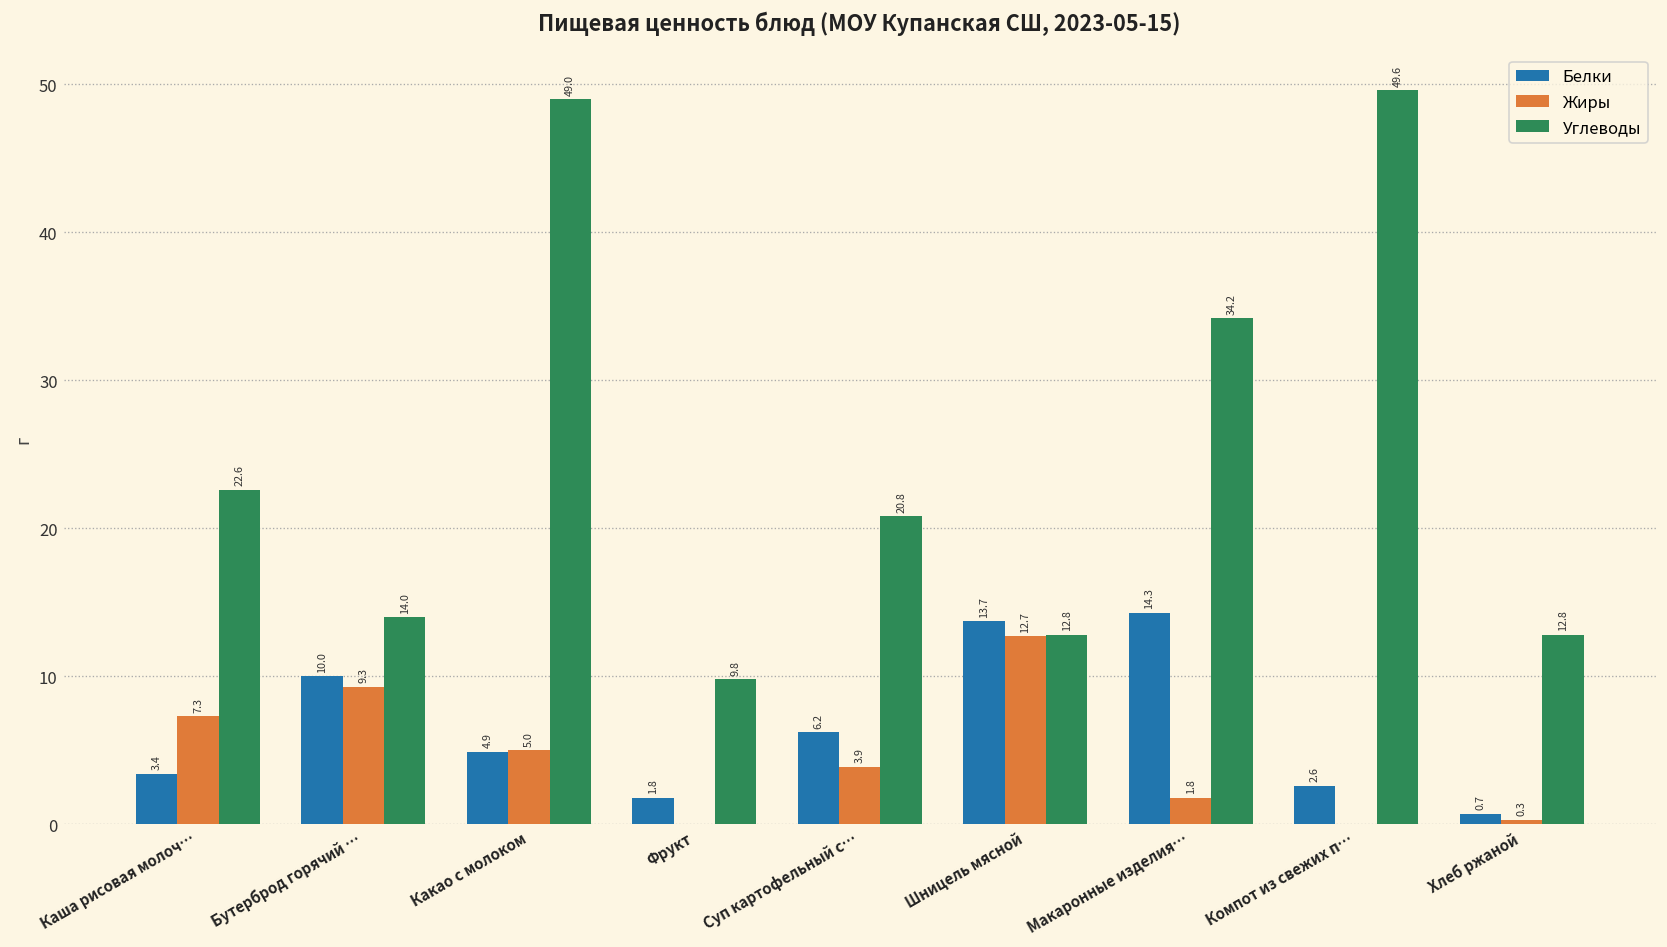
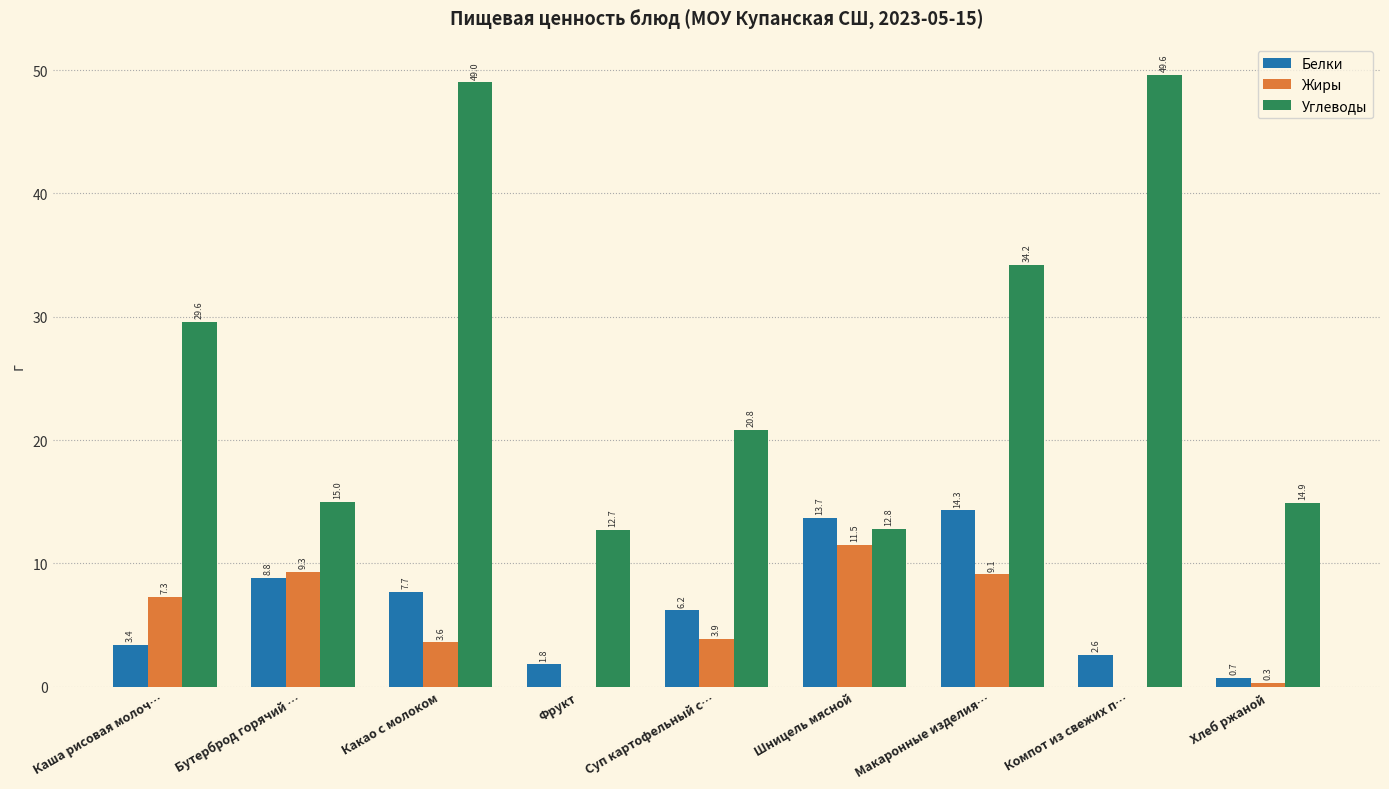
Углеводы, Каша рисовая молоч…: 22.6 -> 29.6
Белки, Бутерброд горячий …: 10.0 -> 8.8
Углеводы, Бутерброд горячий …: 14.0 -> 15.0
Белки, Какао с молоком: 4.9 -> 7.7
Жиры, Какао с молоком: 5.0 -> 3.6
Углеводы, Фрукт: 9.8 -> 12.7
Жиры, Шницель мясной: 12.7 -> 11.5
Жиры, Макаронные изделия…: 1.8 -> 9.1
Углеводы, Хлеб ржаной: 12.8 -> 14.9
